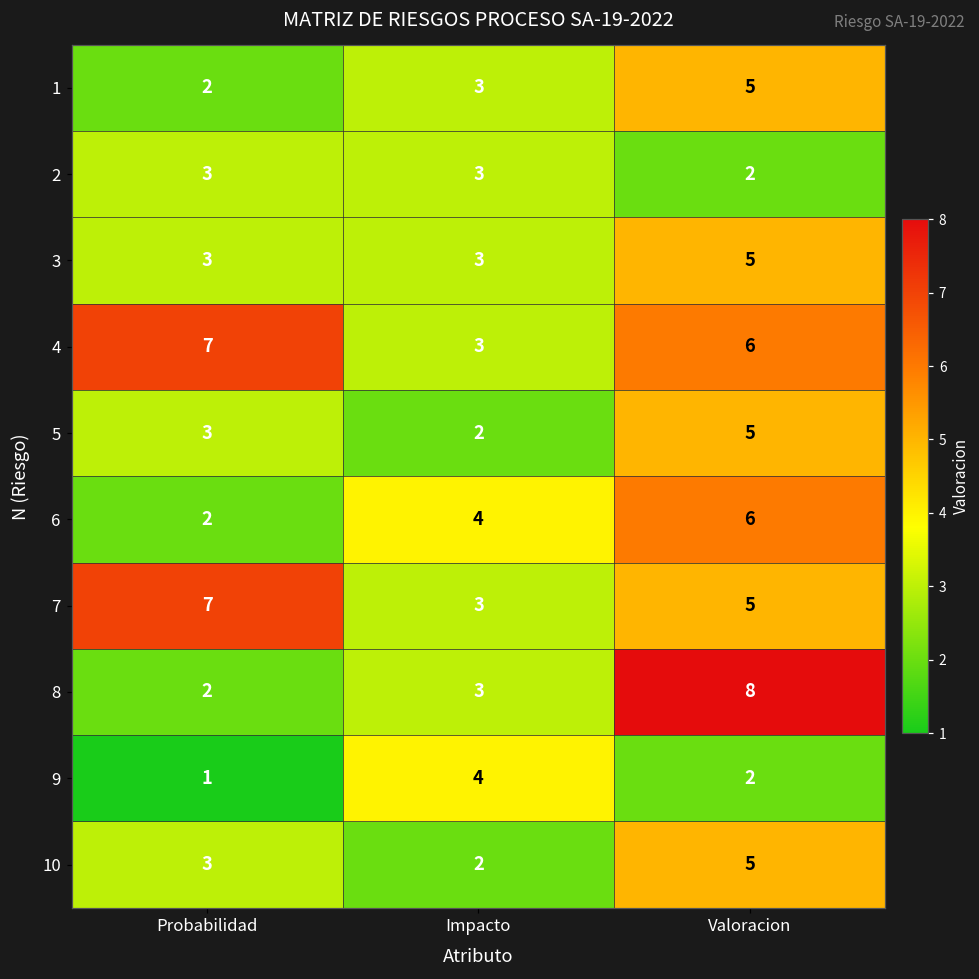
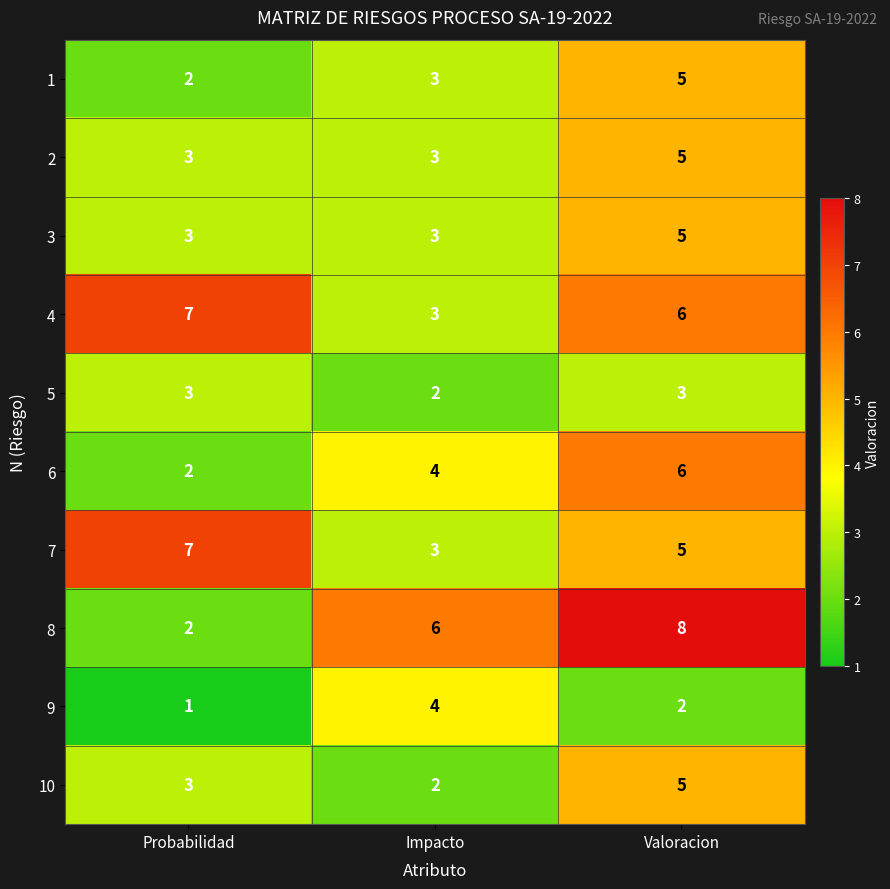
2, Valoracion: 2 -> 5
5, Valoracion: 5 -> 3
8, Impacto: 3 -> 6
